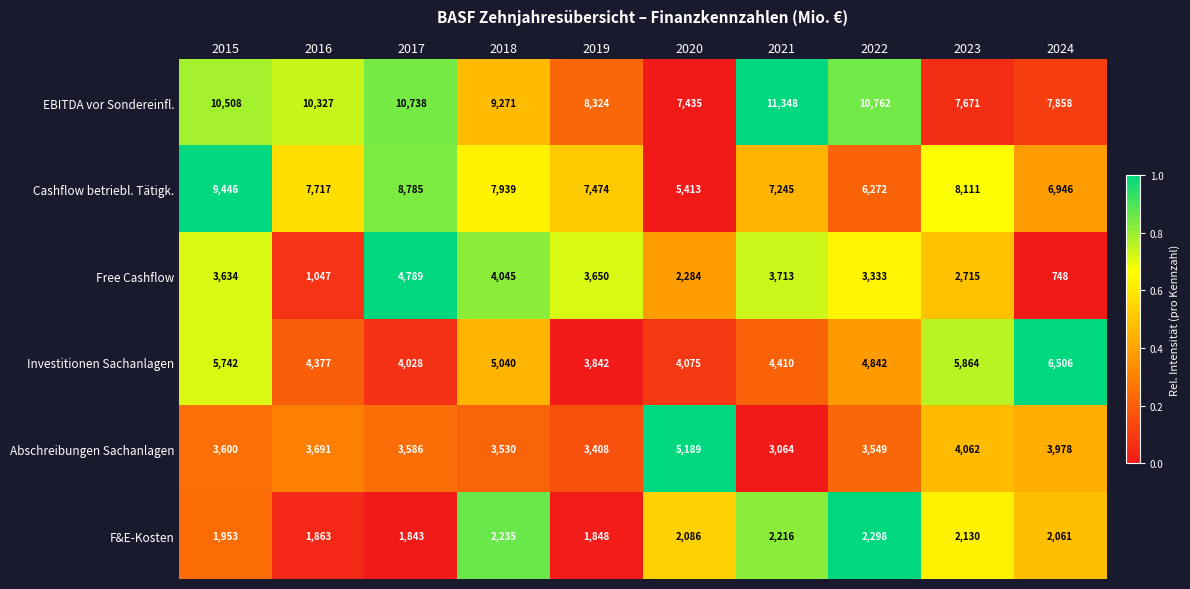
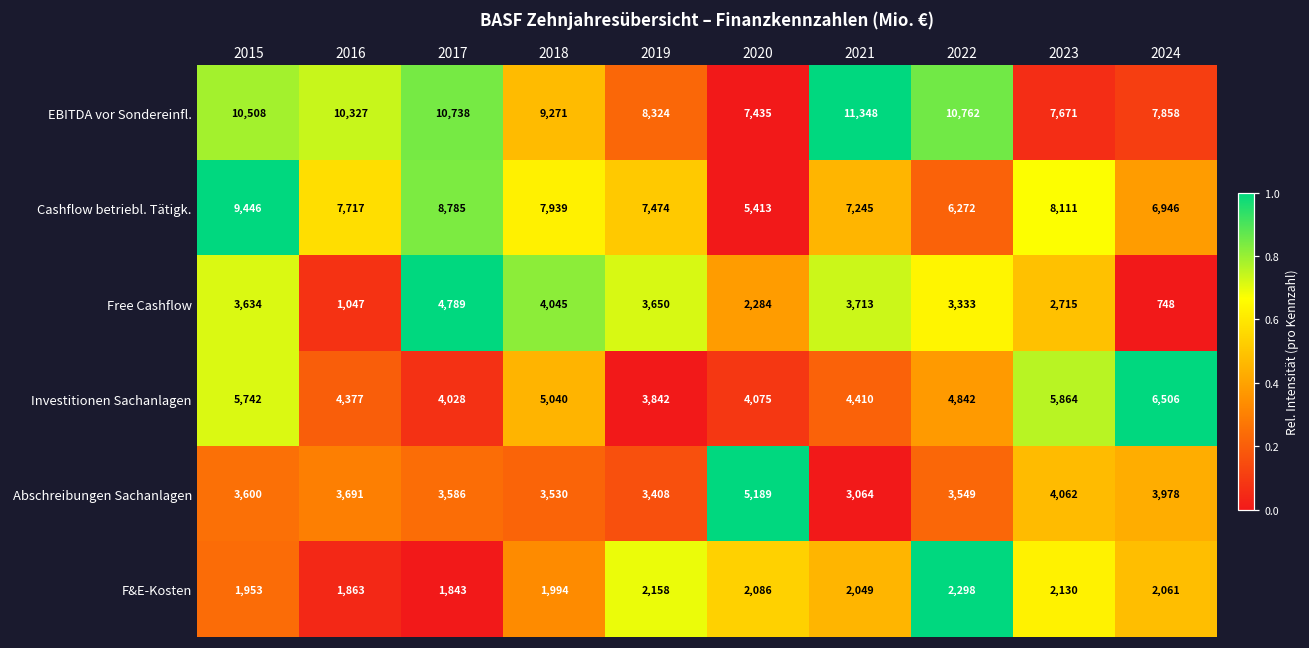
F&E-Kosten, 2018: 2,235 -> 1,994
F&E-Kosten, 2019: 1,848 -> 2,158
F&E-Kosten, 2021: 2,216 -> 2,049
